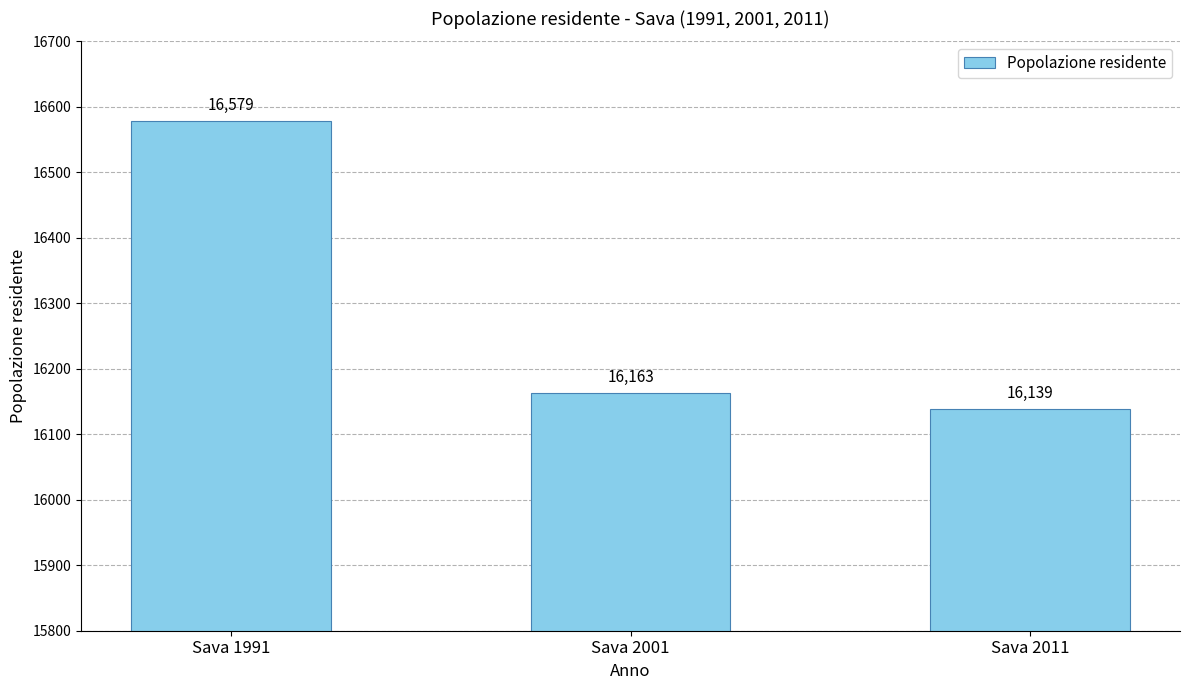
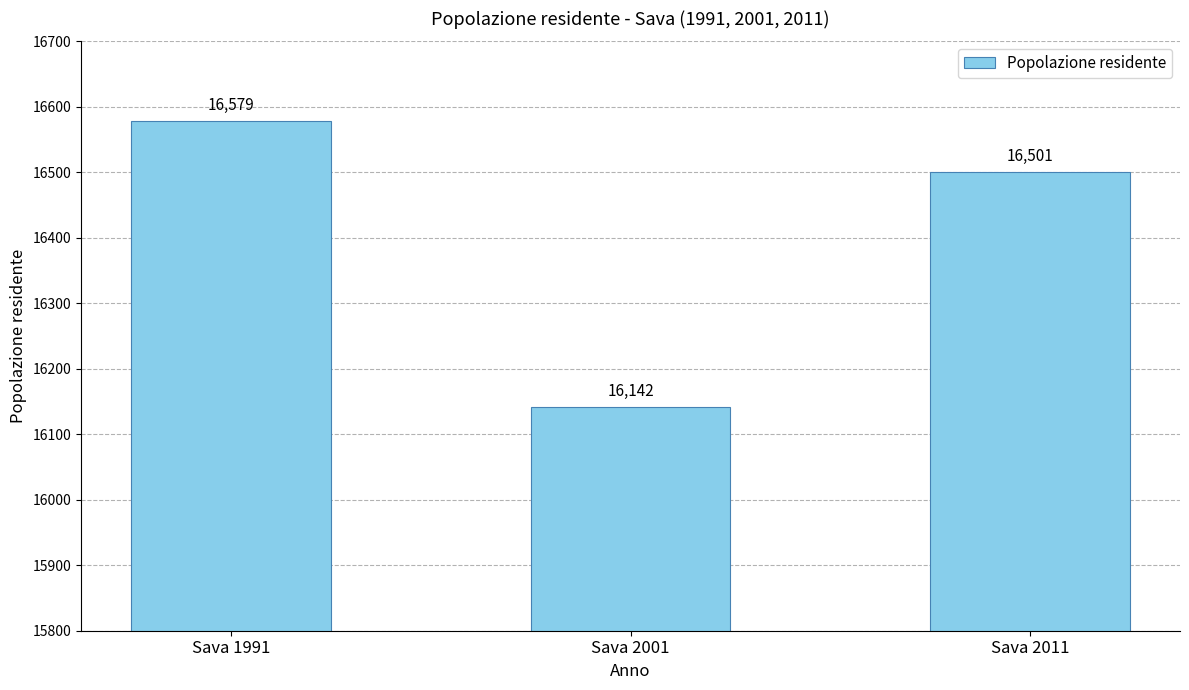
Sava 2001: 16,163 -> 16,142
Sava 2011: 16,139 -> 16,501
